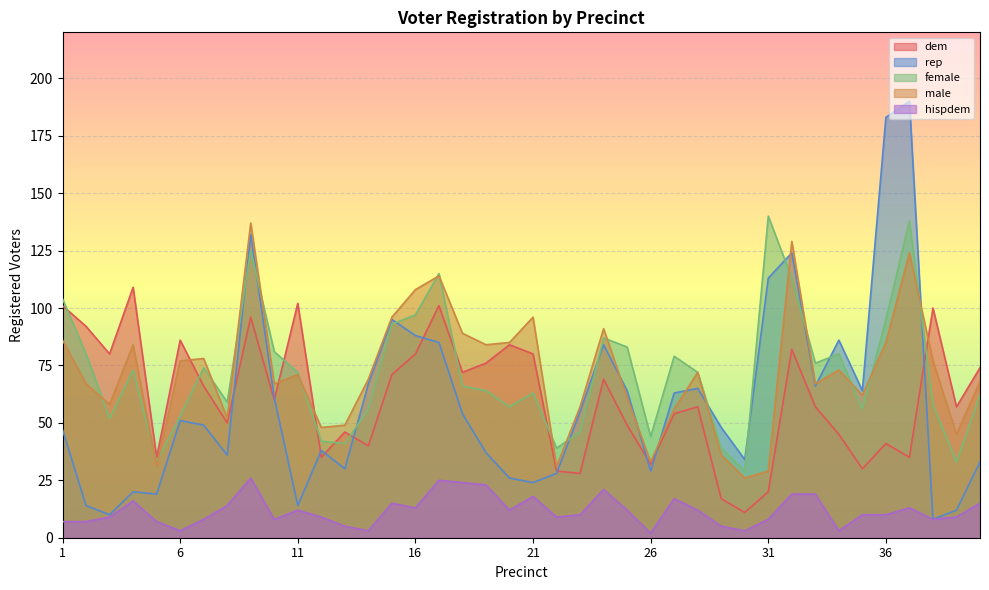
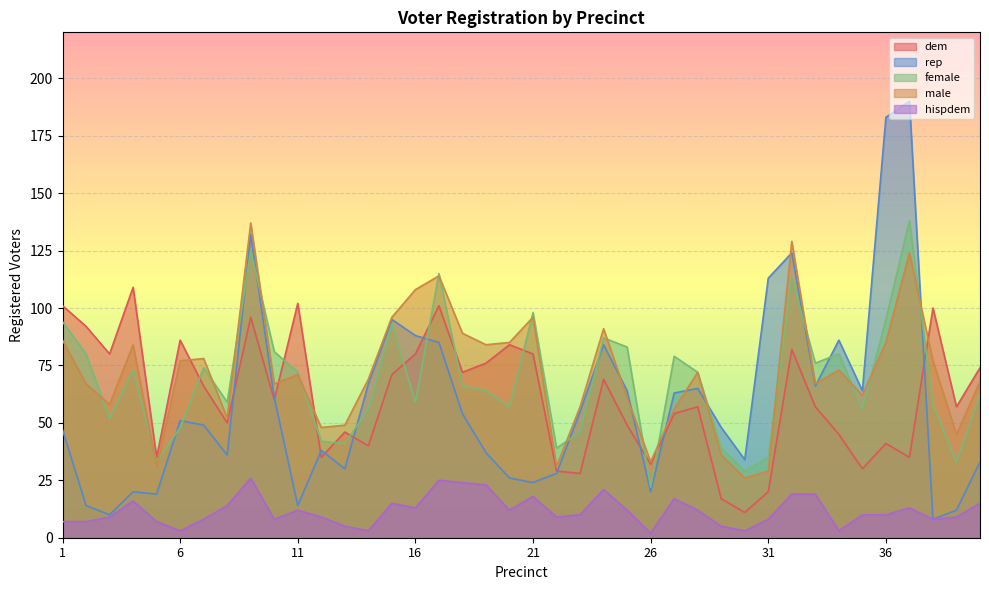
female, 1: 104 -> 94
female, 6: 53 -> 48
female, 16: 97 -> 59
female, 21: 63 -> 98
rep, 26: 29 -> 20
female, 26: 44 -> 22
female, 31: 140 -> 35
